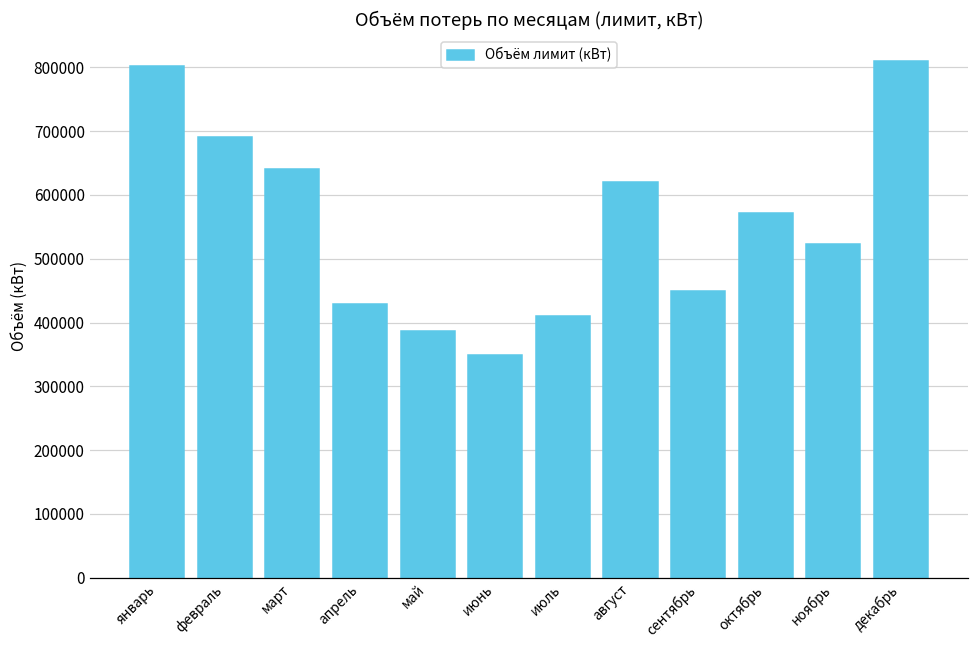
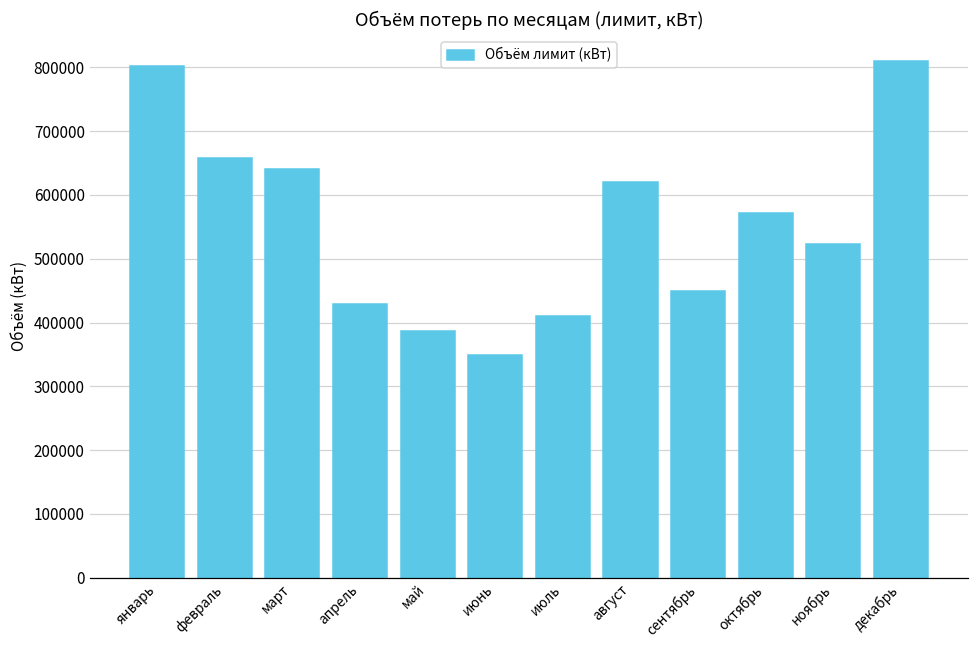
февраль: 690000 -> 660000
